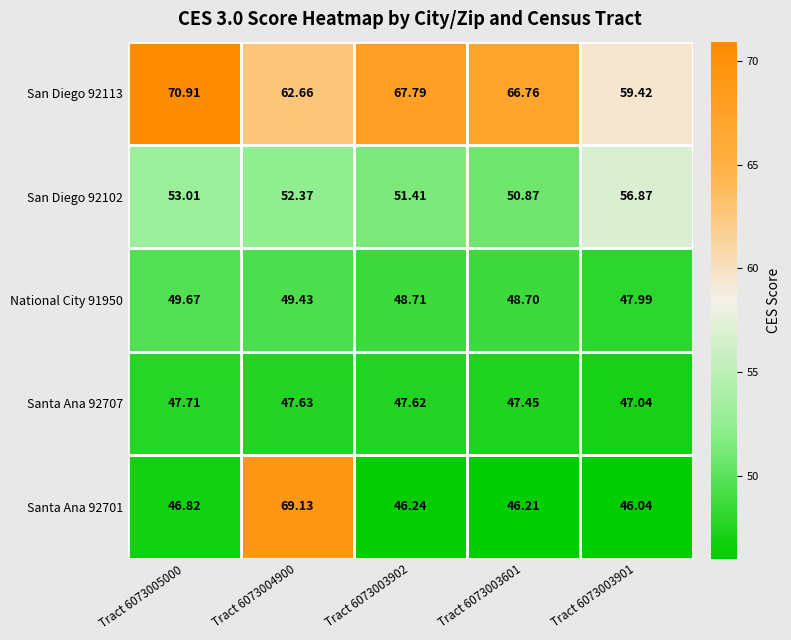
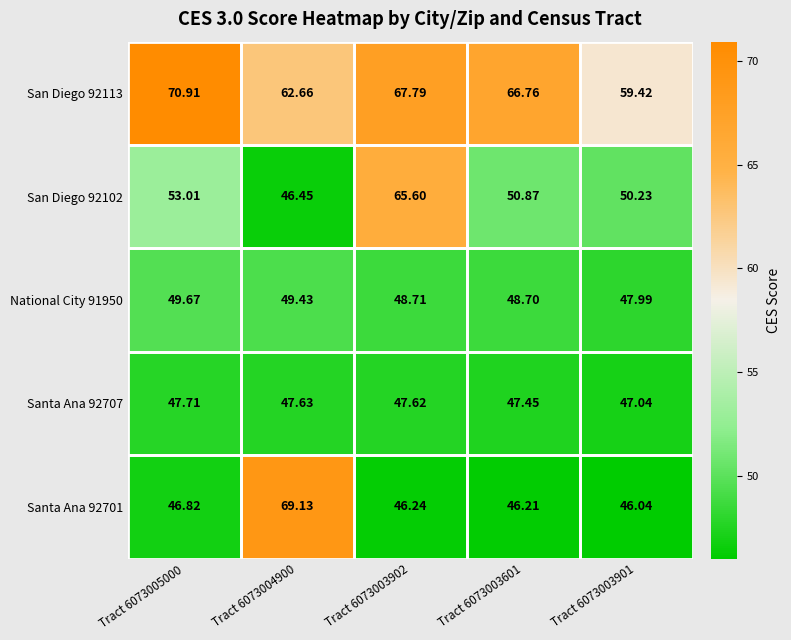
San Diego 92102, Tract 6073004900: 52.37 -> 46.45
San Diego 92102, Tract 6073003902: 51.41 -> 65.60
San Diego 92102, Tract 6073003901: 56.87 -> 50.23
